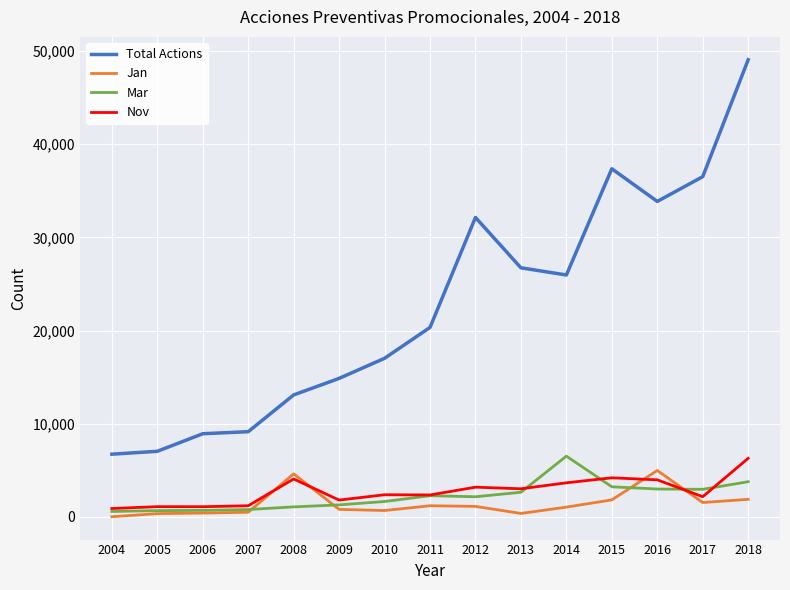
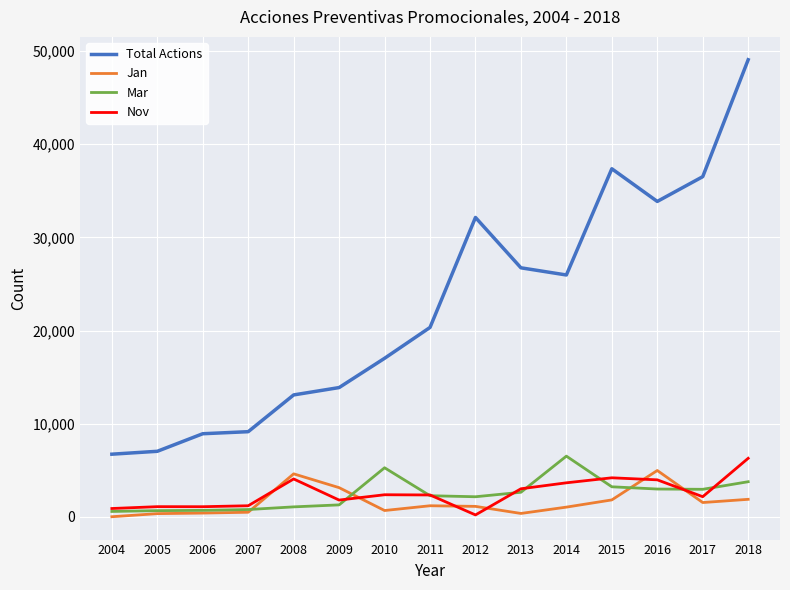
Total Actions, 2009: 15,000 -> 14,000
Jan, 2009: 1,000 -> 3,000
Mar, 2010: 2,000 -> 5,000
Nov, 2012: 3,000 -> 0
